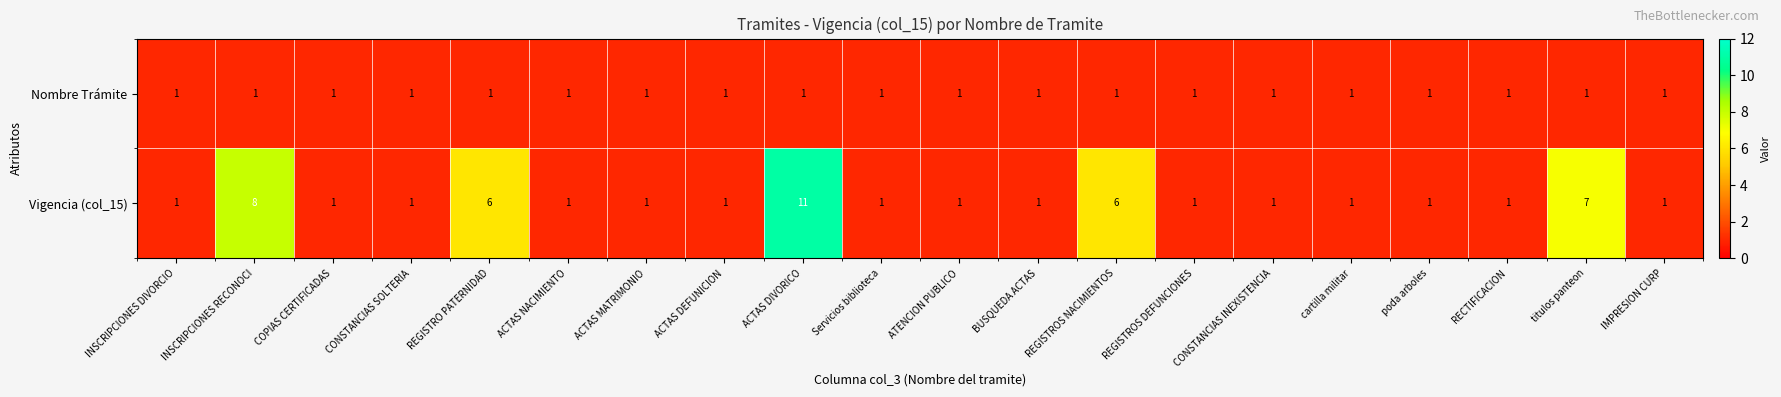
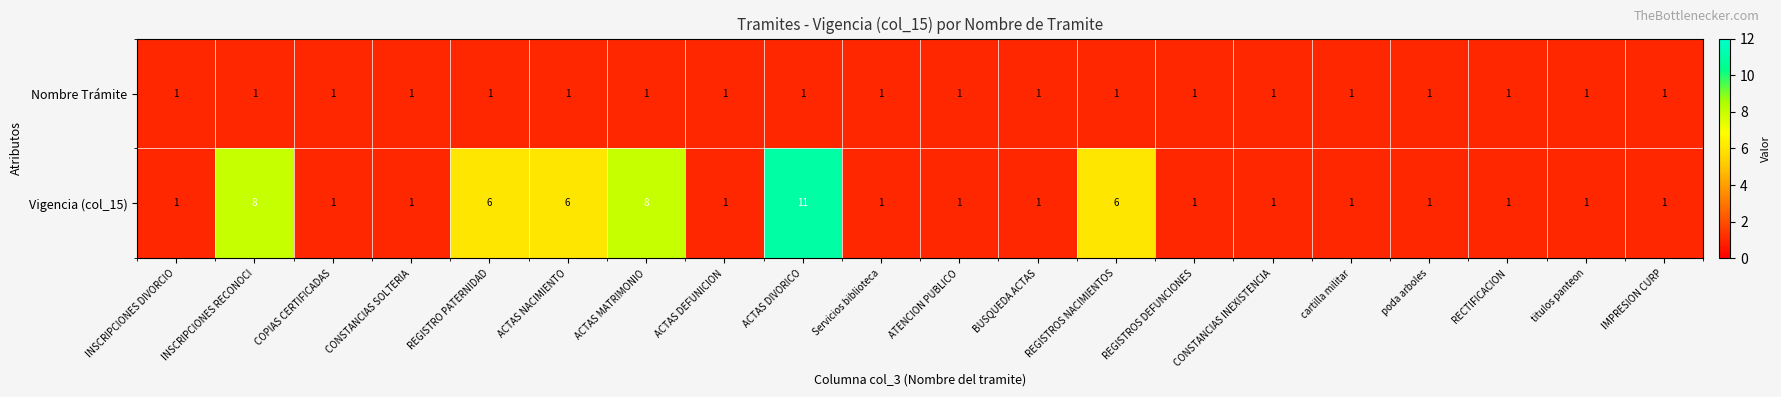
Vigencia (col_15), ACTAS NACIMIENTO: 1 -> 6
Vigencia (col_15), ACTAS MATRIMONIO: 1 -> 8
Vigencia (col_15), titulos panteon: 7 -> 1
